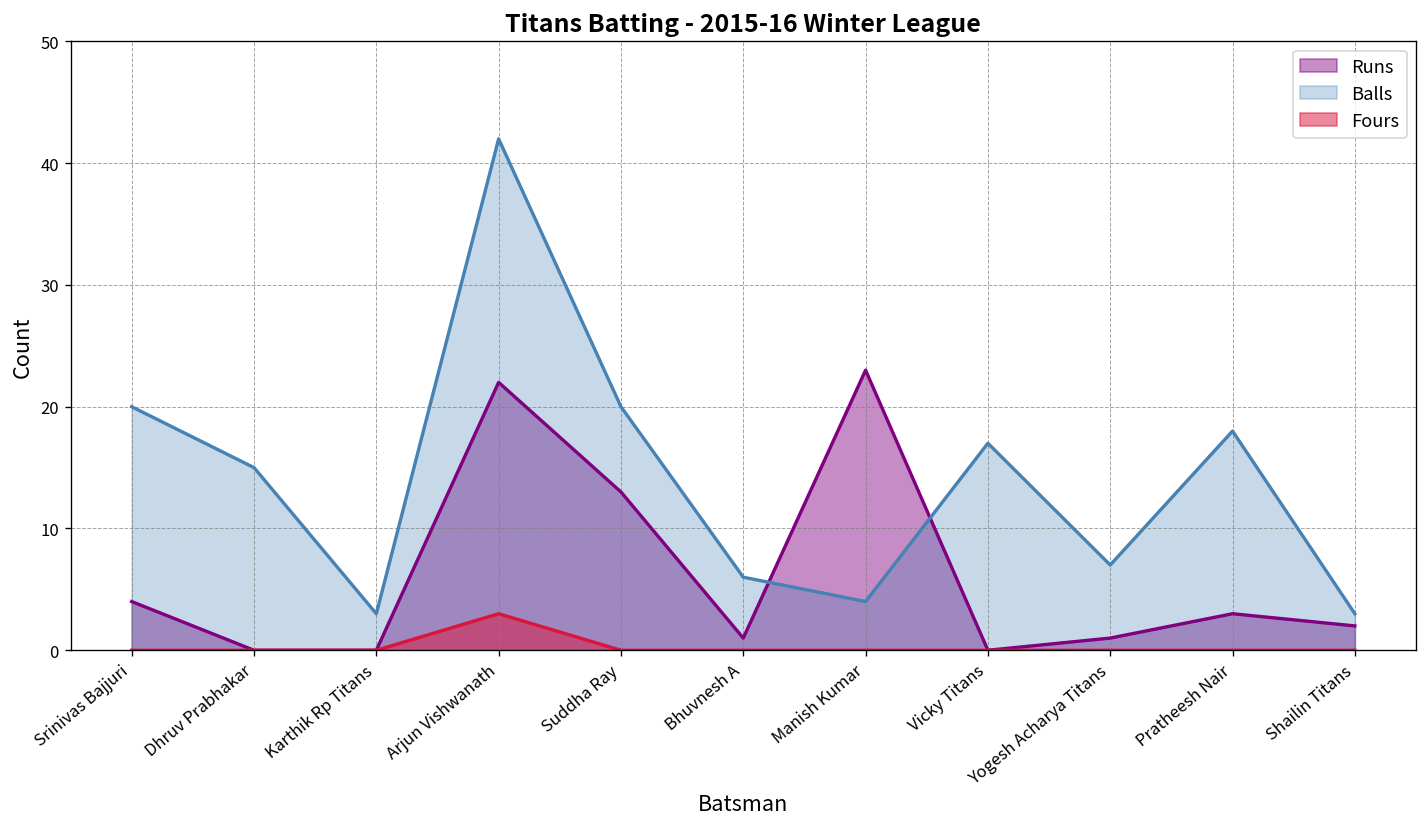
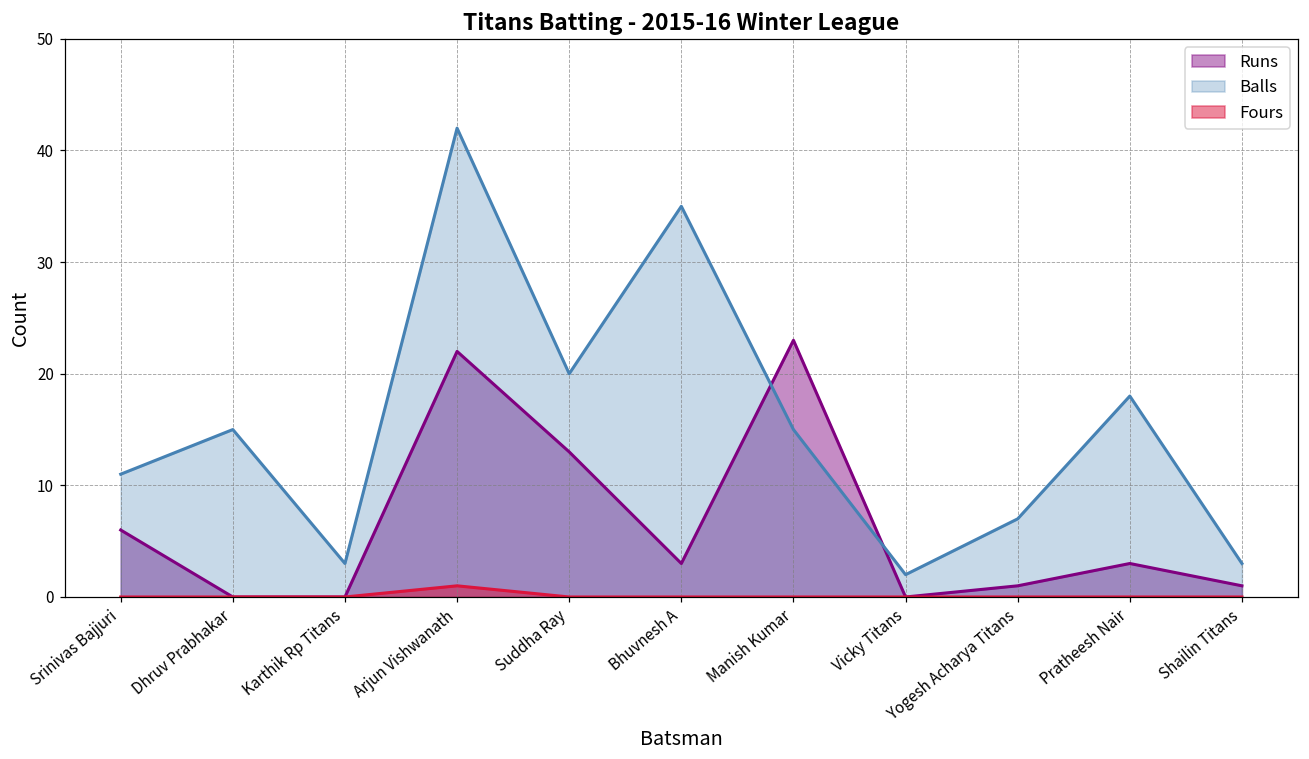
Runs, Srinivas Bajjuri: 4 -> 6
Balls, Srinivas Bajjuri: 20 -> 11
Fours, Arjun Vishwanath: 3 -> 1
Runs, Bhuvnesh A: 1 -> 3
Balls, Bhuvnesh A: 6 -> 35
Balls, Manish Kumar: 4 -> 15
Balls, Vicky Titans: 17 -> 2
Runs, Shailin Titans: 2 -> 1
